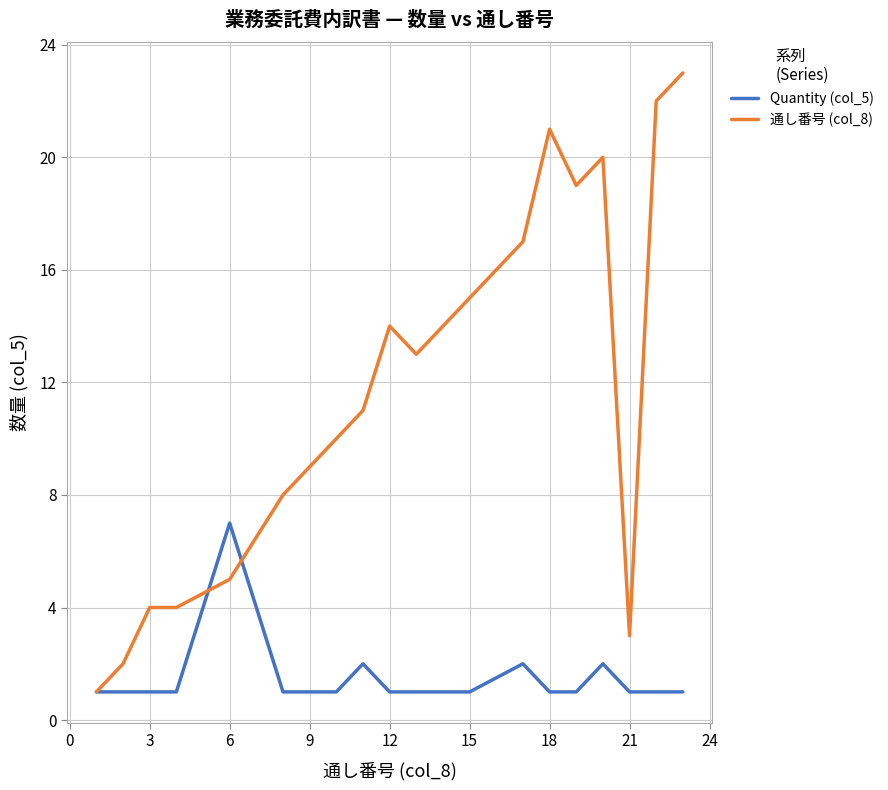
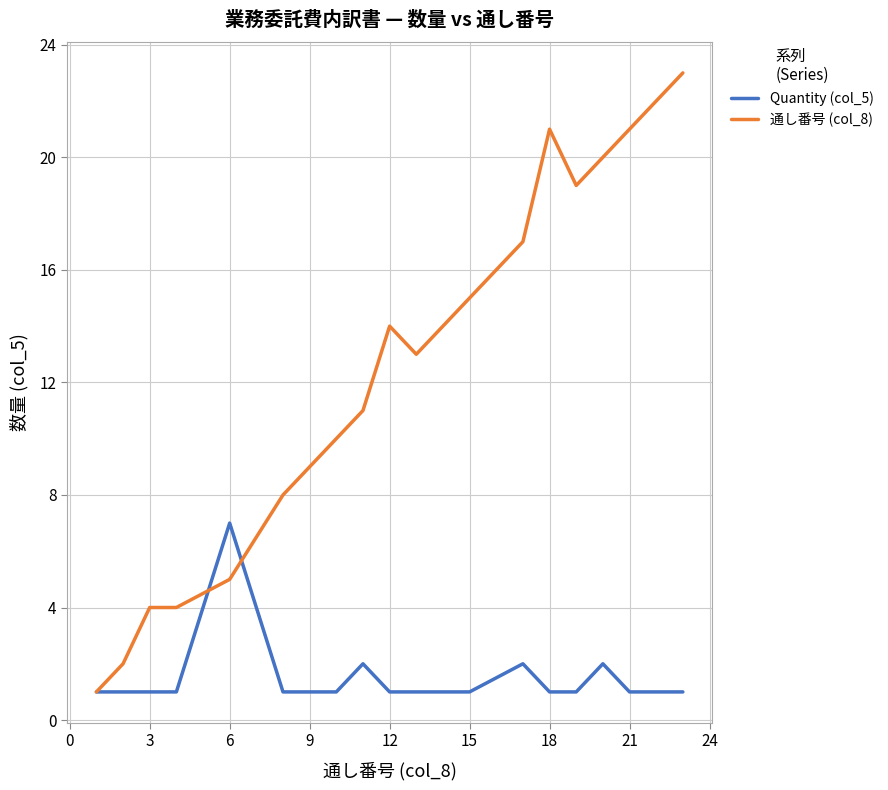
通し番号 (col_8), 21: 3 -> 21
